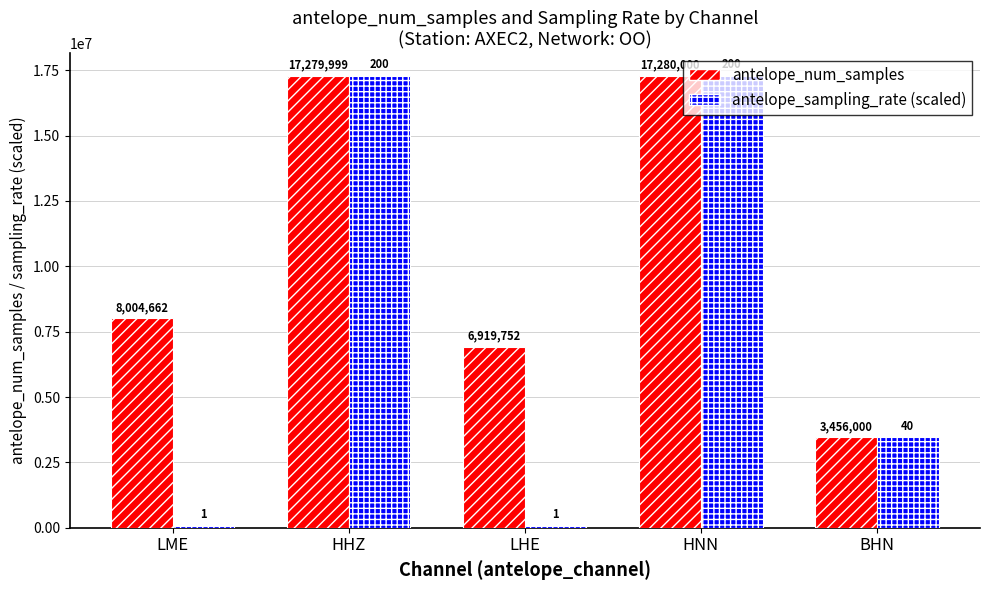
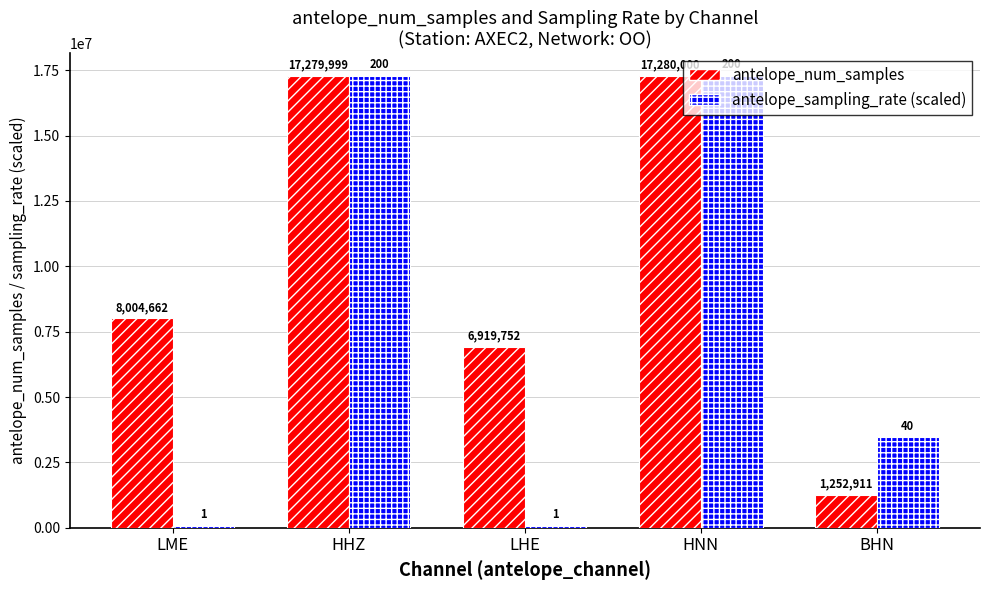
antelope_num_samples, BHN: 3,456,000 -> 1,252,911
